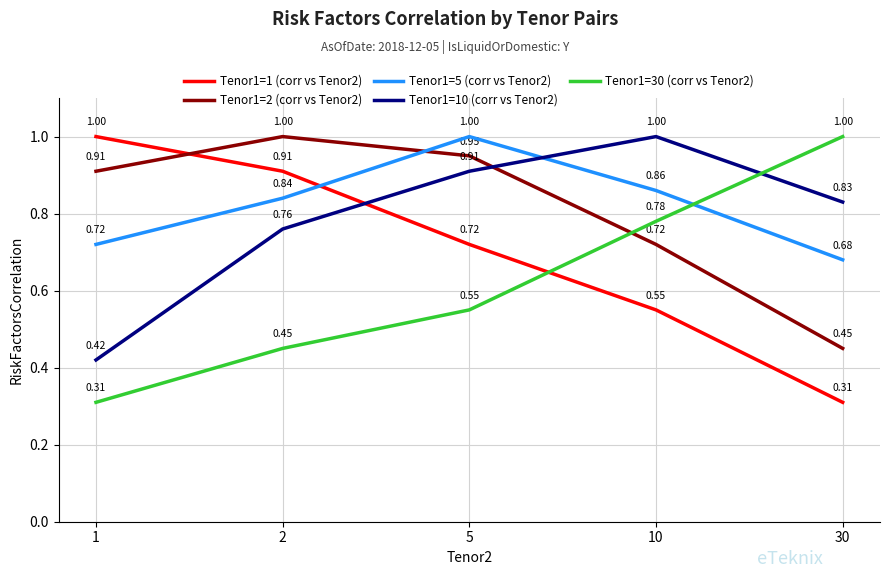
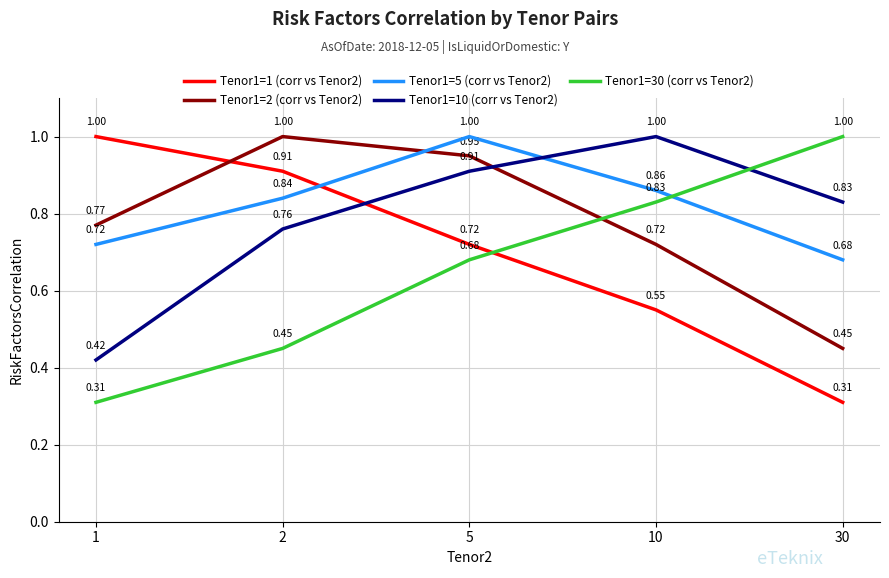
Tenor1=2 (corr vs Tenor2), 1: 0.91 -> 0.77
Tenor1=30 (corr vs Tenor2), 5: 0.55 -> 0.68
Tenor1=30 (corr vs Tenor2), 10: 0.78 -> 0.83
